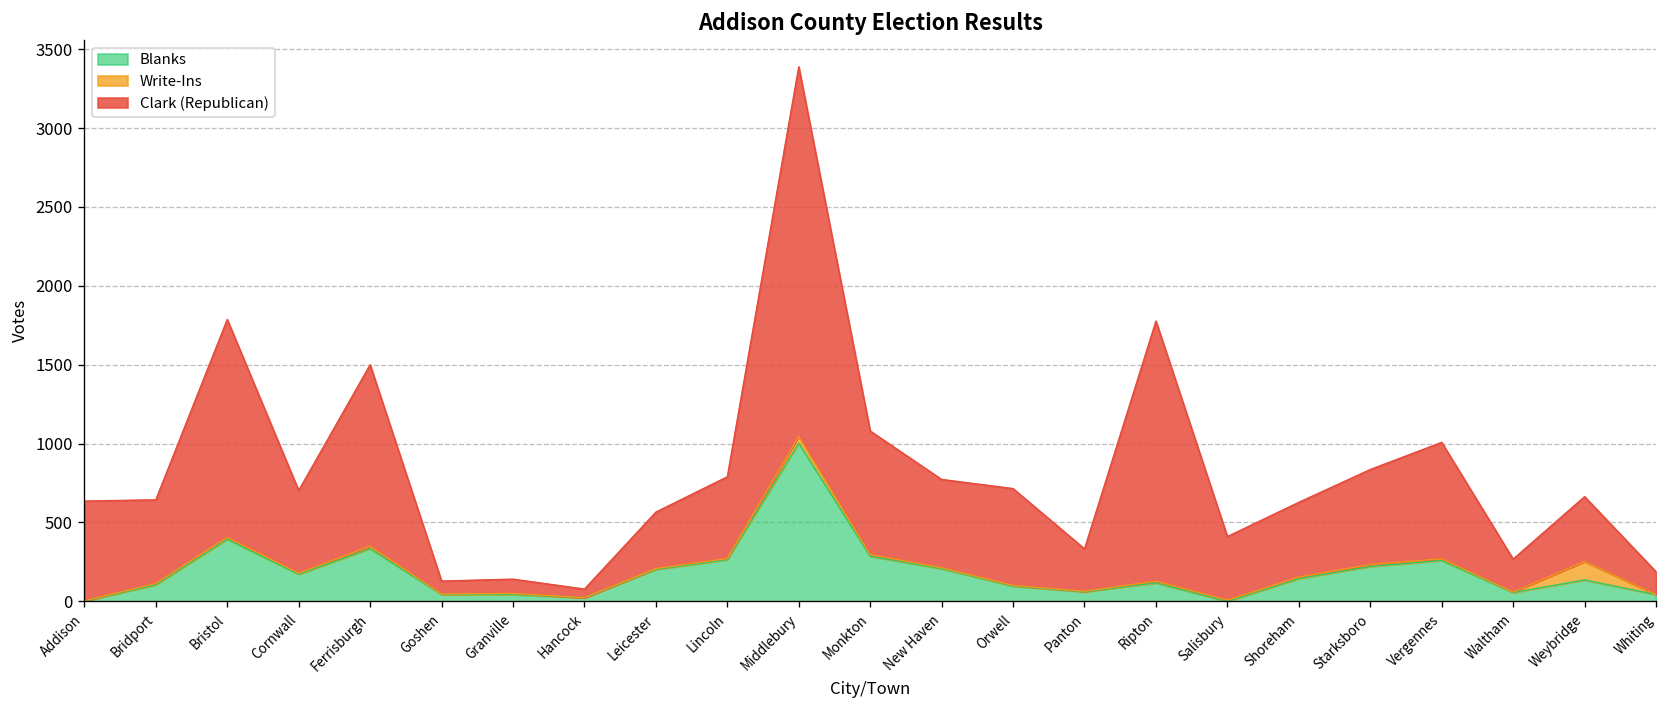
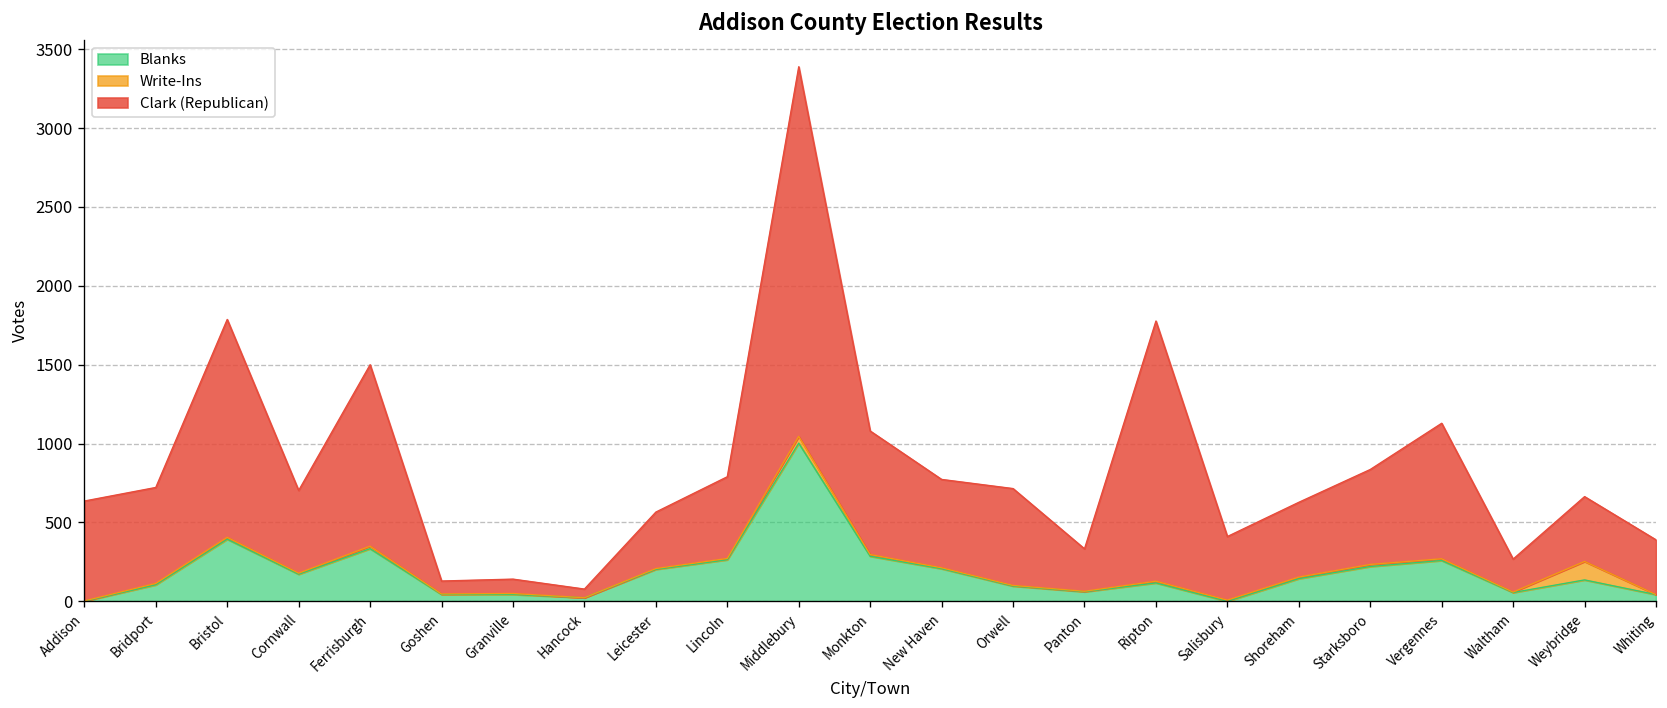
Clark (Republican), Bridport: 530 -> 610
Clark (Republican), Vergennes: 740 -> 860
Clark (Republican), Whiting: 150 -> 350
